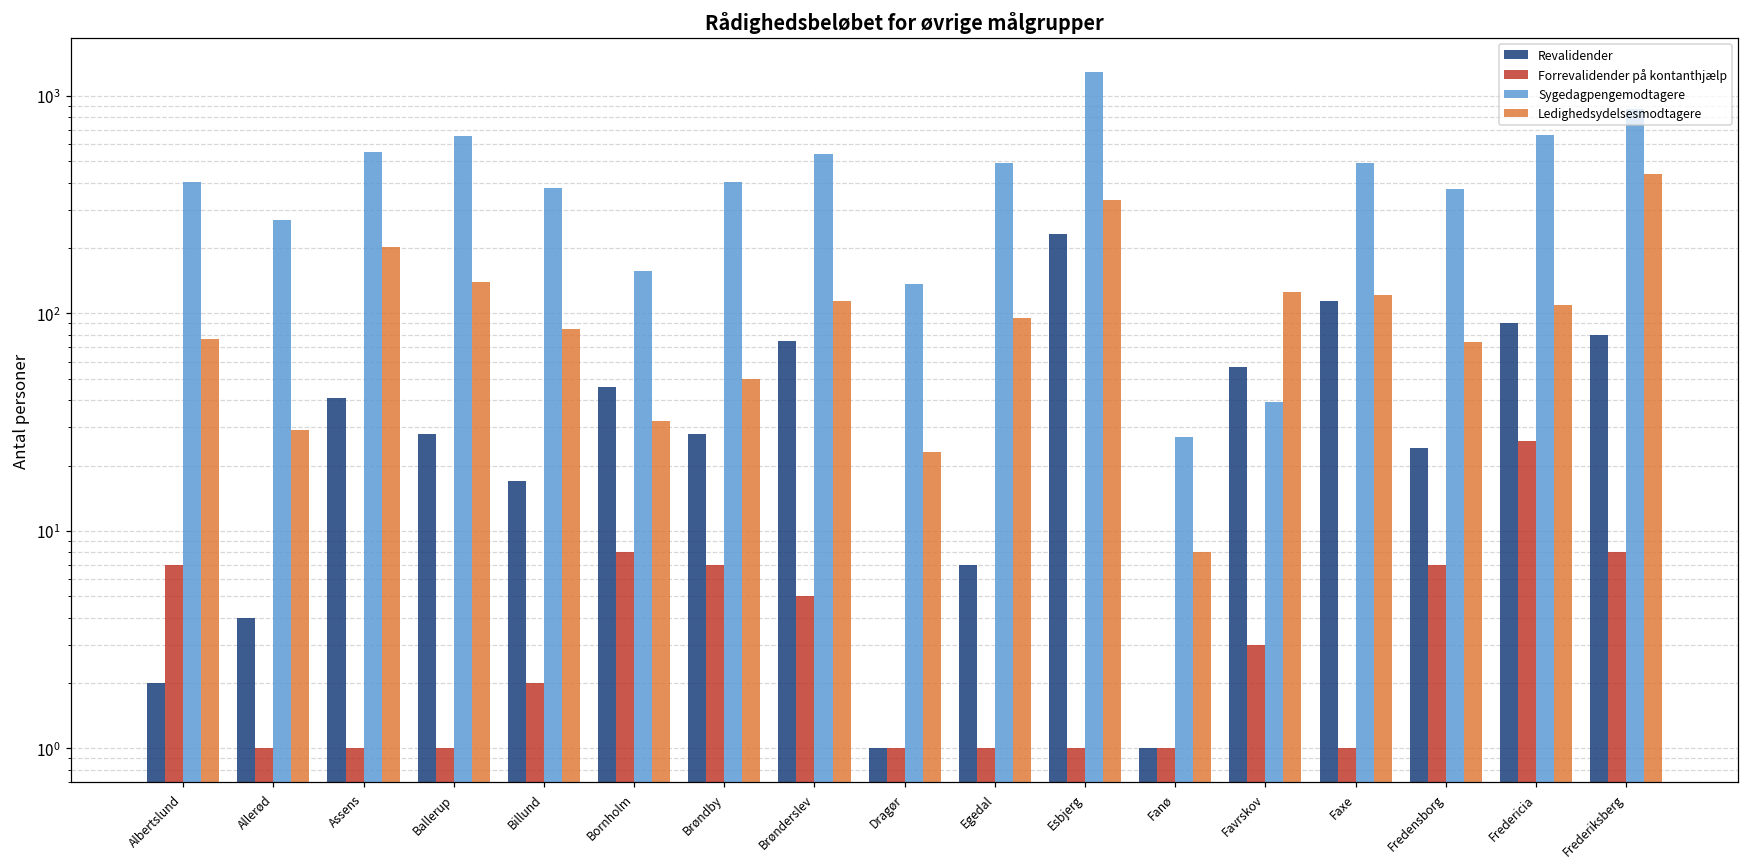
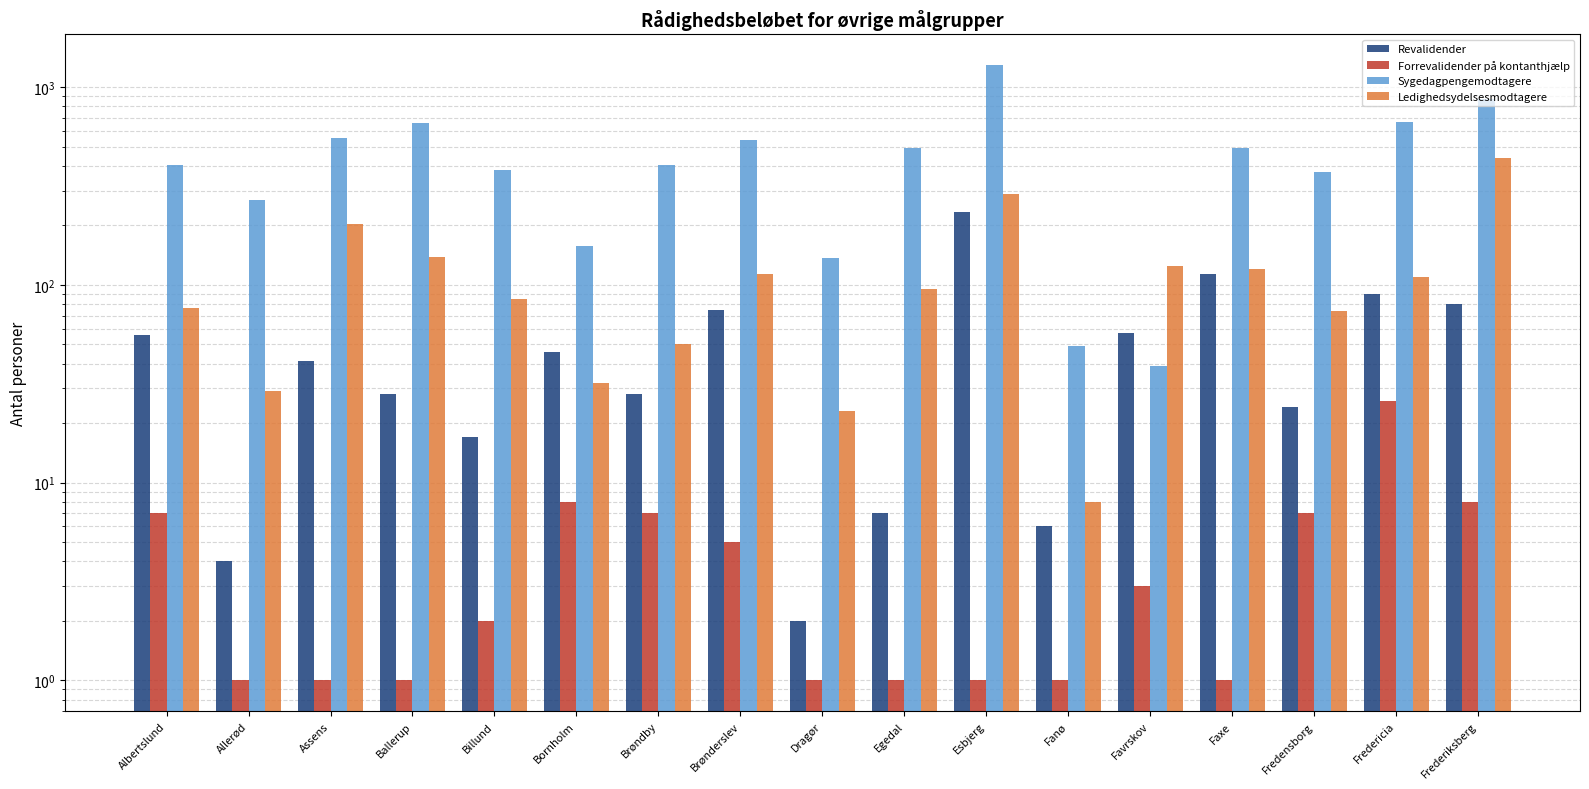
Revalidender, Albertslund: 2 -> 56
Revalidender, Dragør: 1 -> 2
Ledighedsydelsesmodtagere, Esbjerg: 330 -> 290
Revalidender, Fanø: 1 -> 6
Sygedagpengemodtagere, Fanø: 27 -> 49
